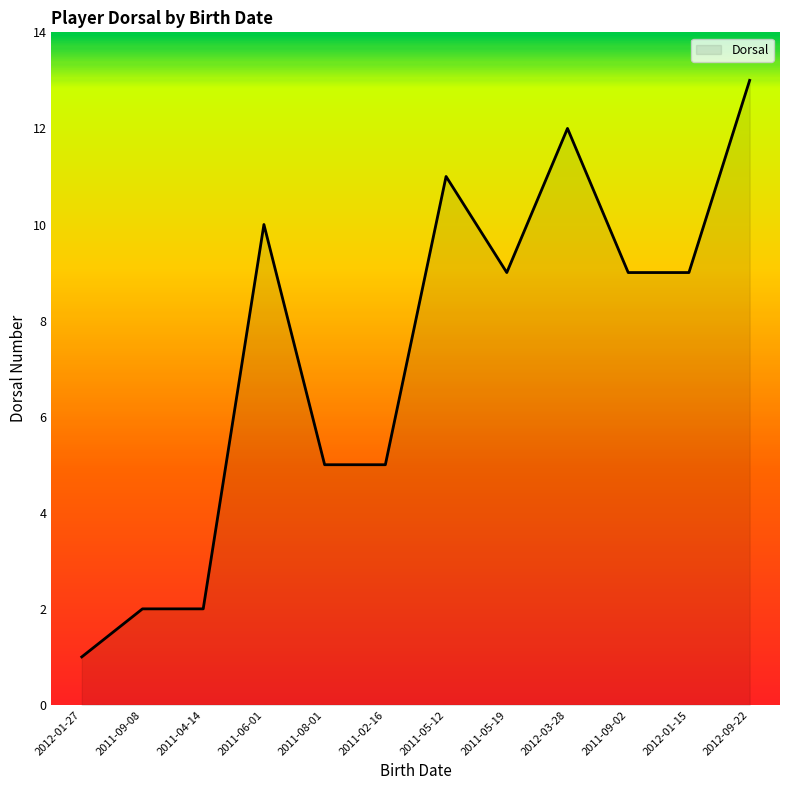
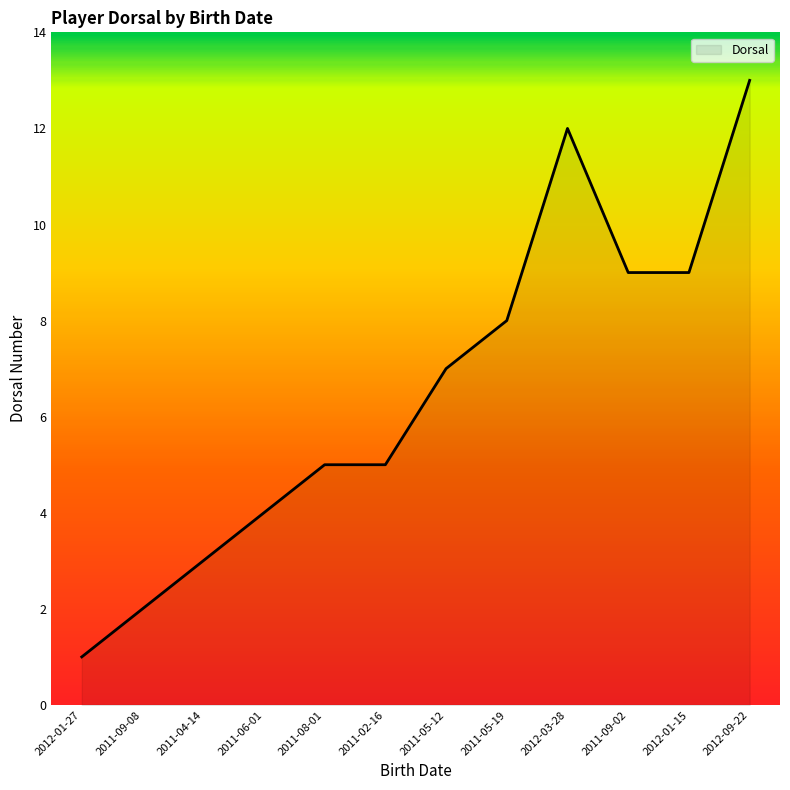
2011-04-14: 2 -> 3
2011-06-01: 10 -> 4
2011-05-12: 11 -> 7
2011-05-19: 9 -> 8
